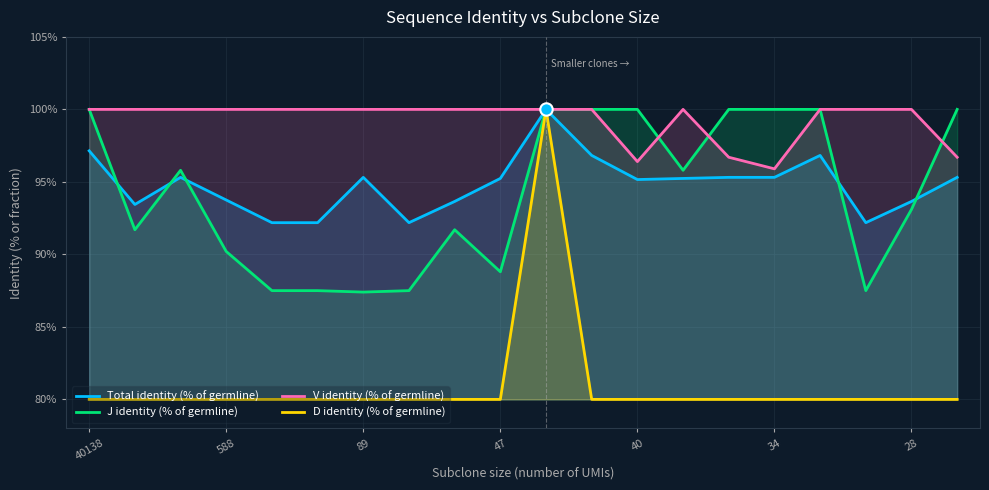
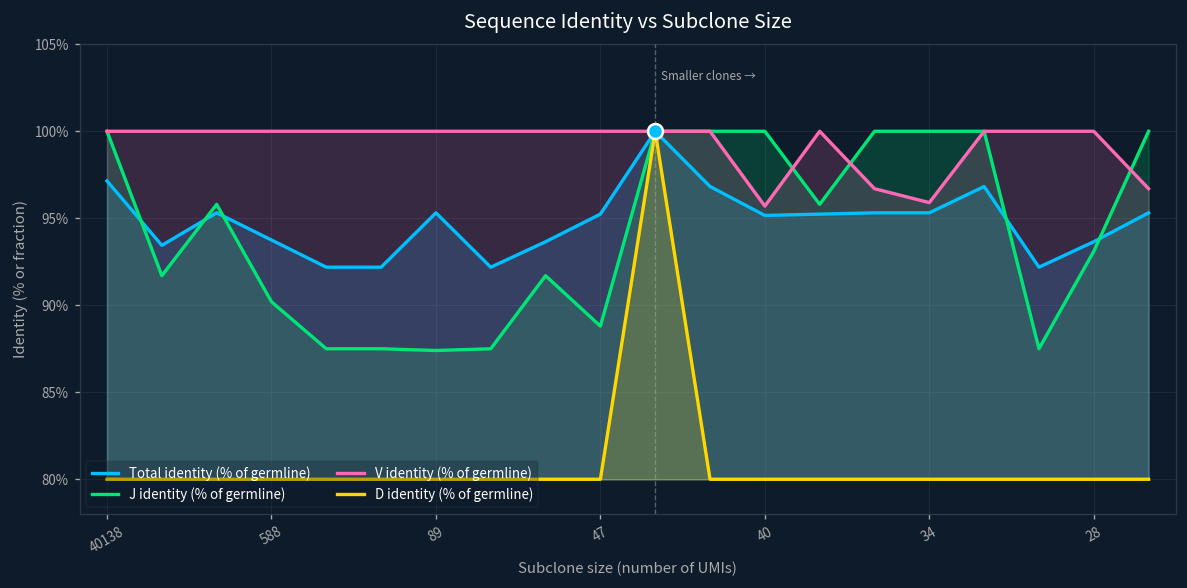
V identity (% of germline), 40: 96.4% -> 95.7%
